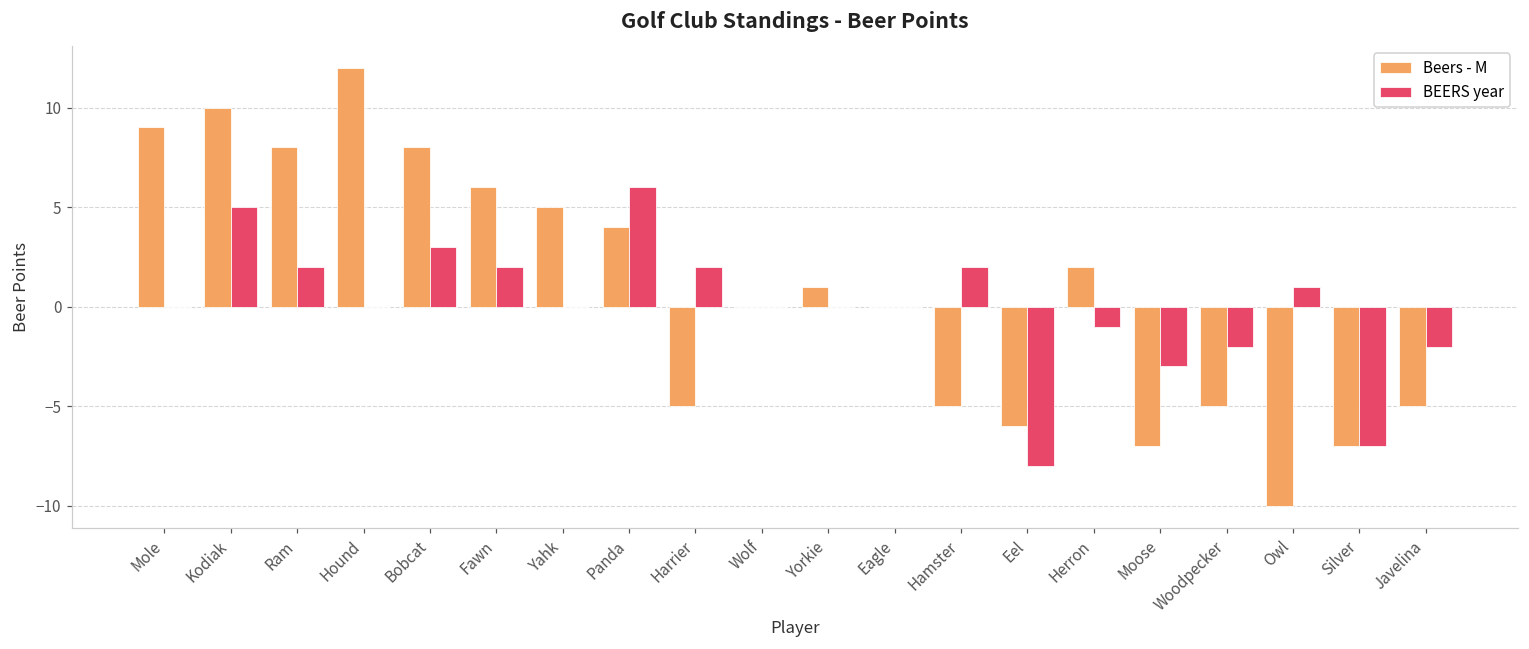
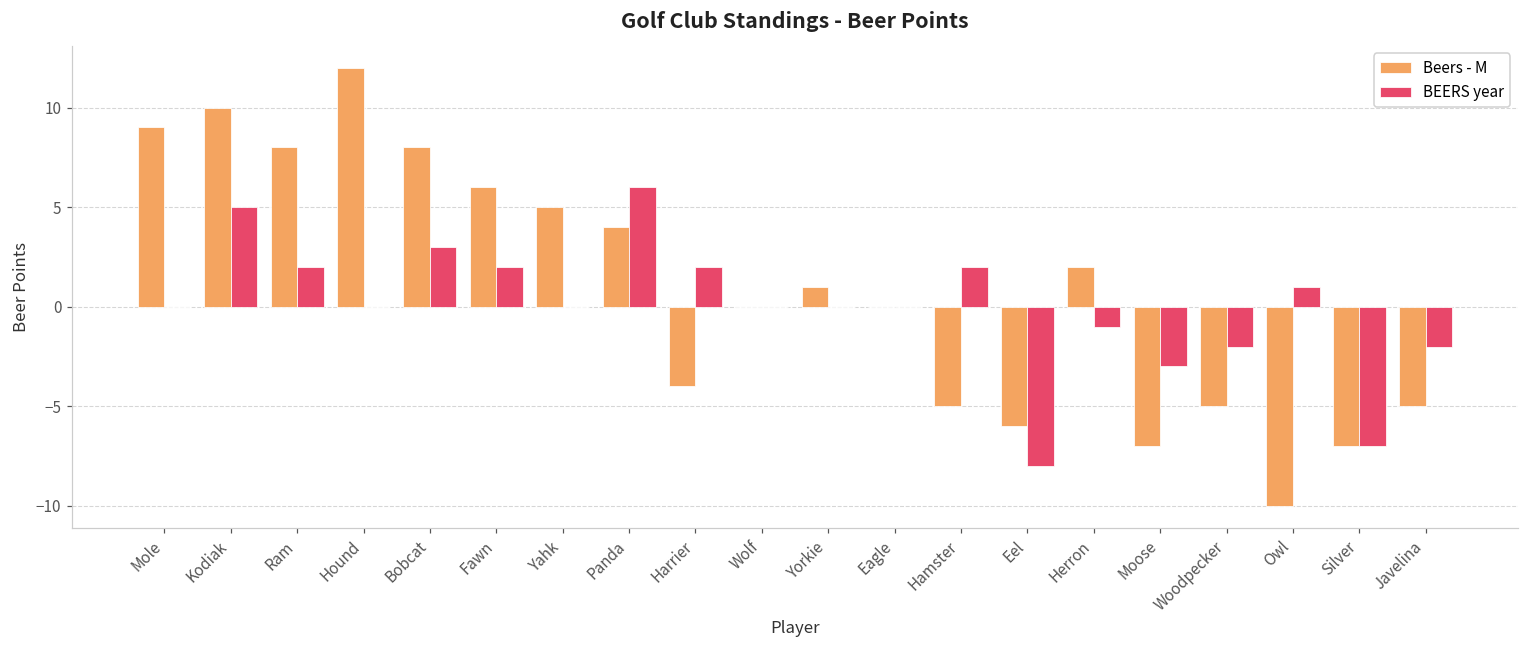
Beers - M, Harrier: -5 -> -4
